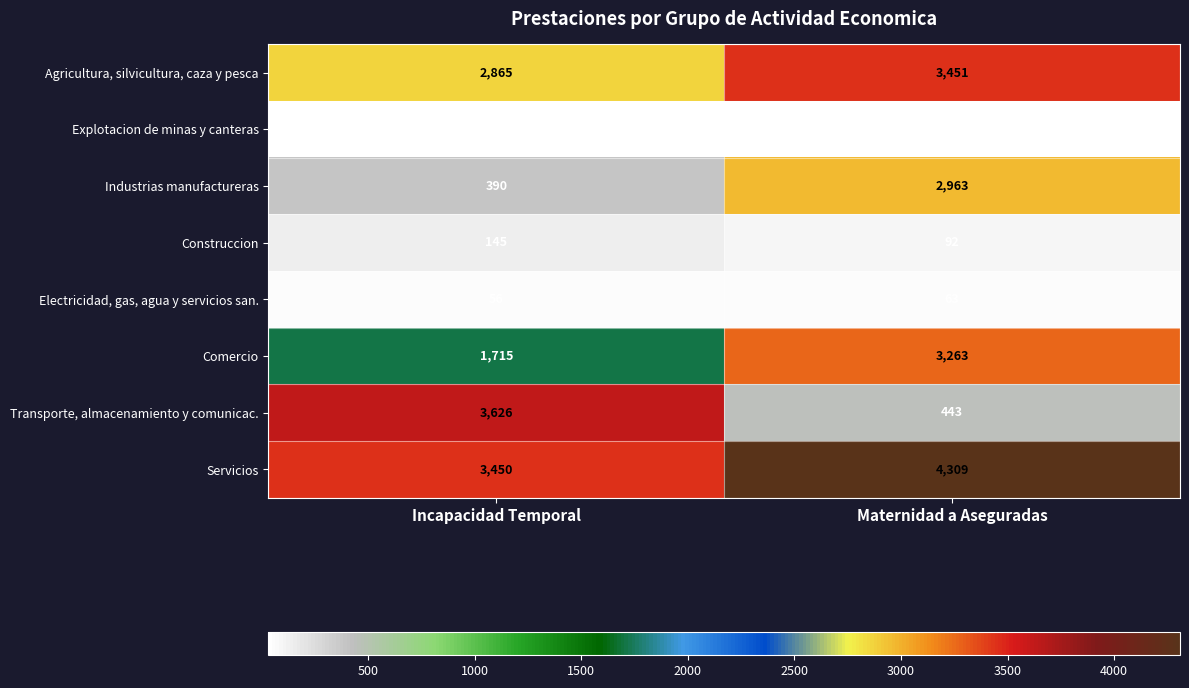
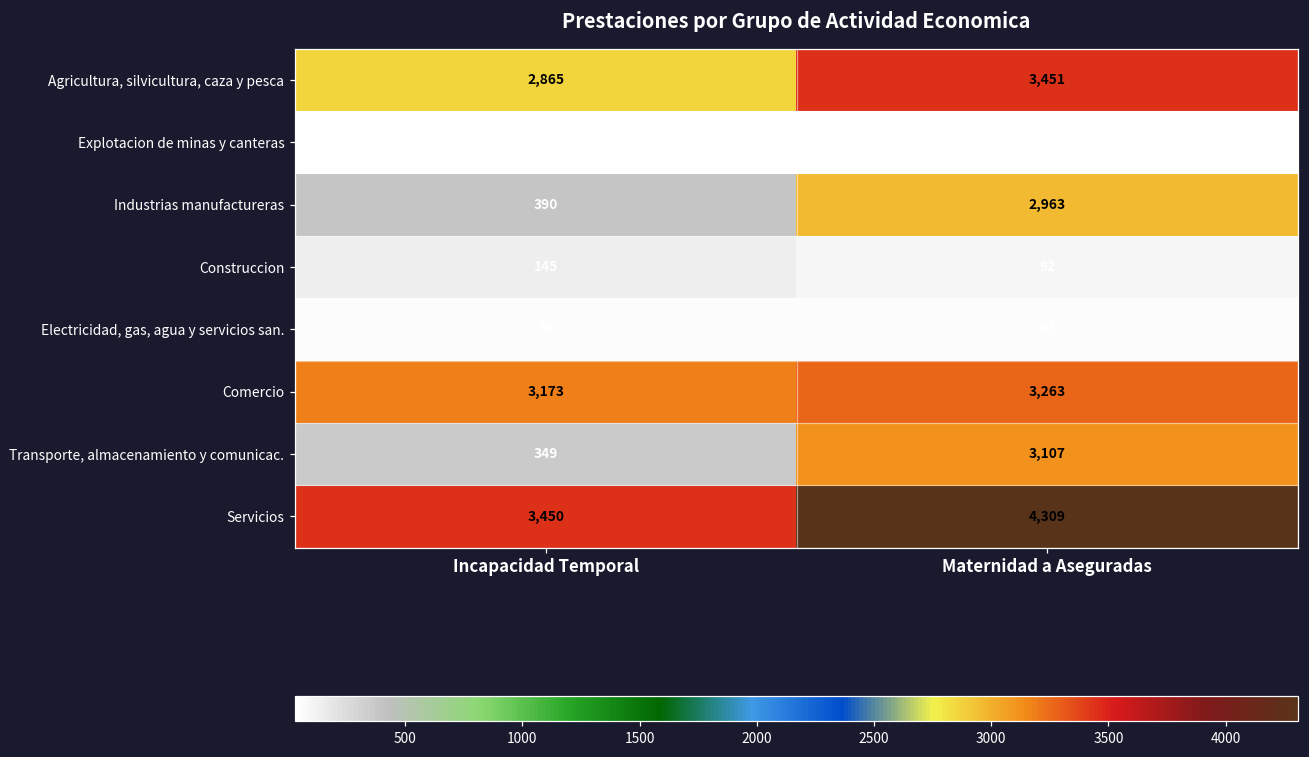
Comercio, Incapacidad Temporal: 1,715 -> 3,173
Transporte, almacenamiento y comunicac., Incapacidad Temporal: 3,626 -> 349
Transporte, almacenamiento y comunicac., Maternidad a Aseguradas: 443 -> 3,107
